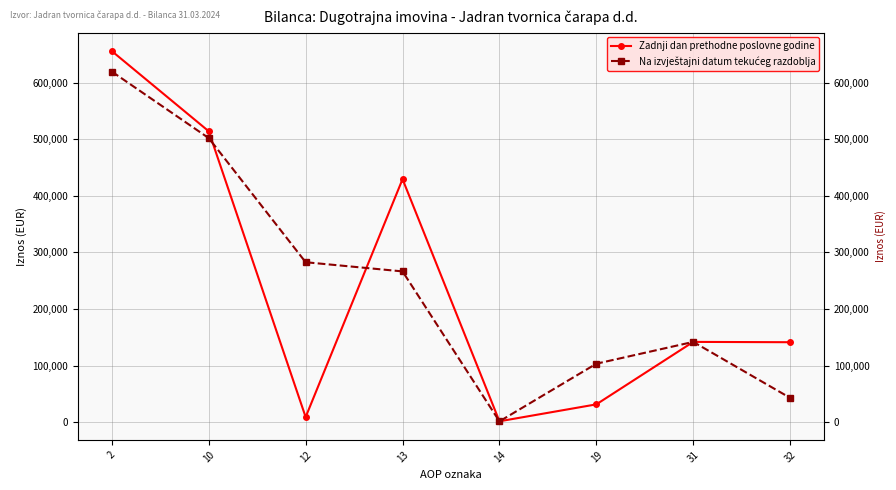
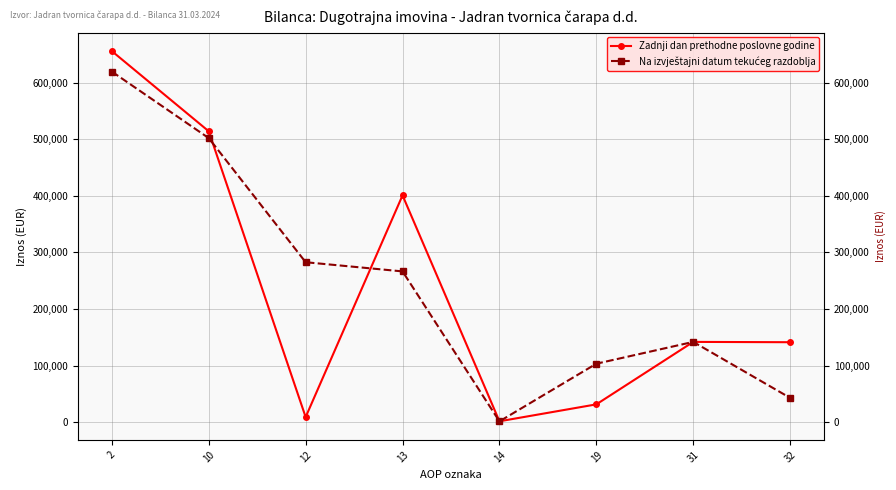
Zadnji dan prethodne poslovne godine, 13: 430,000 -> 400,000
